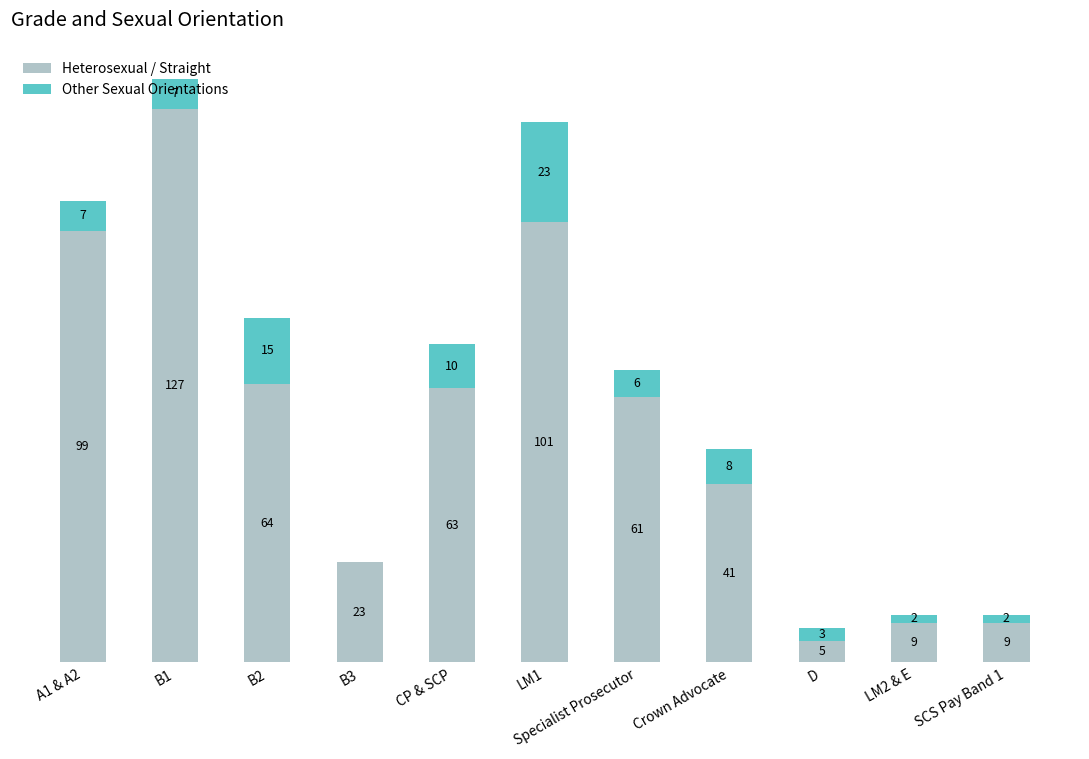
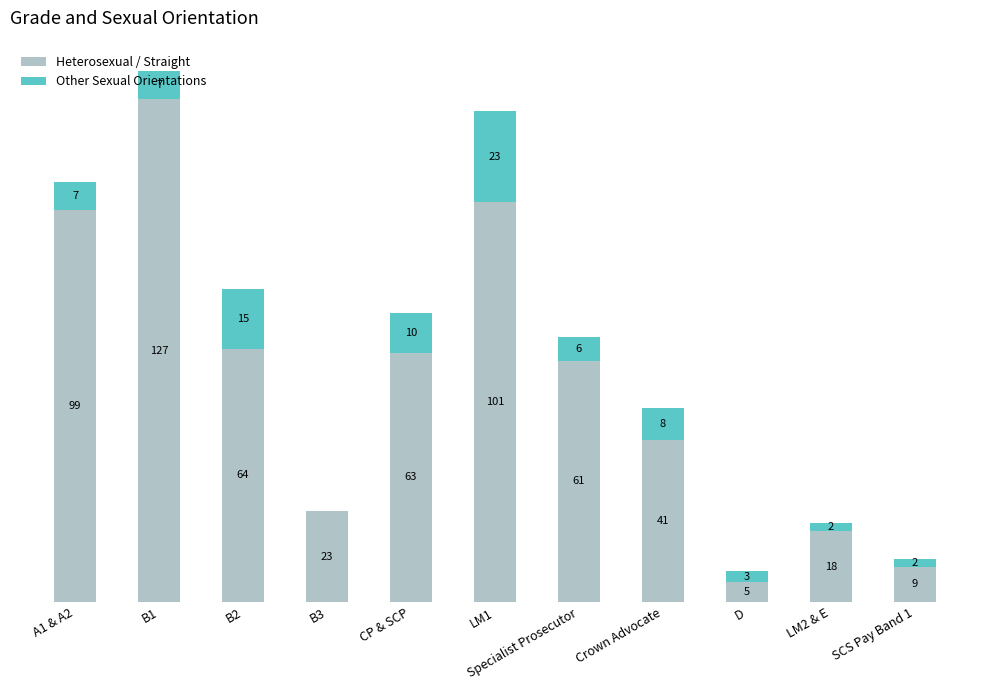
Heterosexual / Straight, LM2 & E: 9 -> 18
